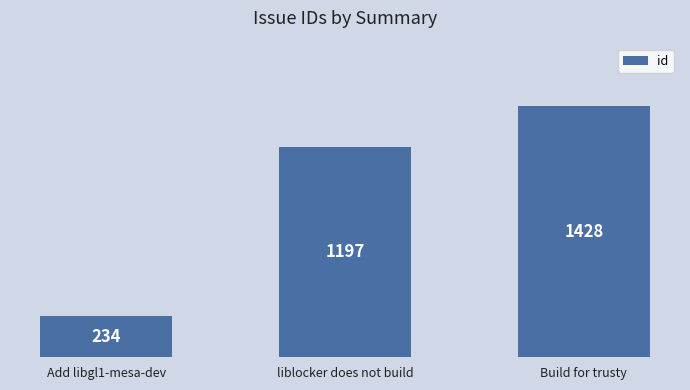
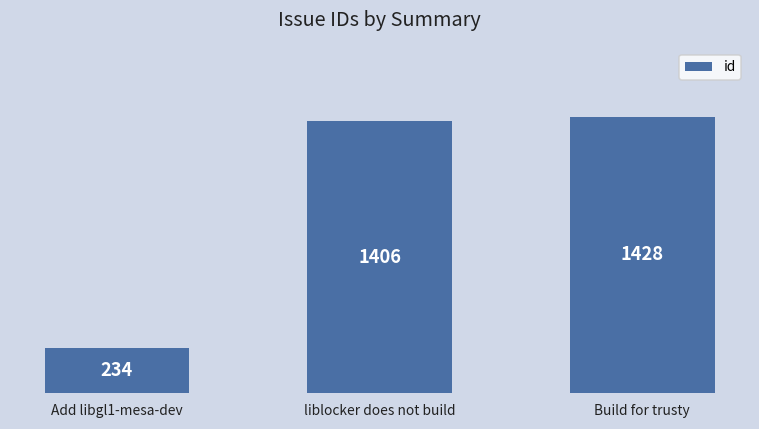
liblocker does not build: 1197 -> 1406
